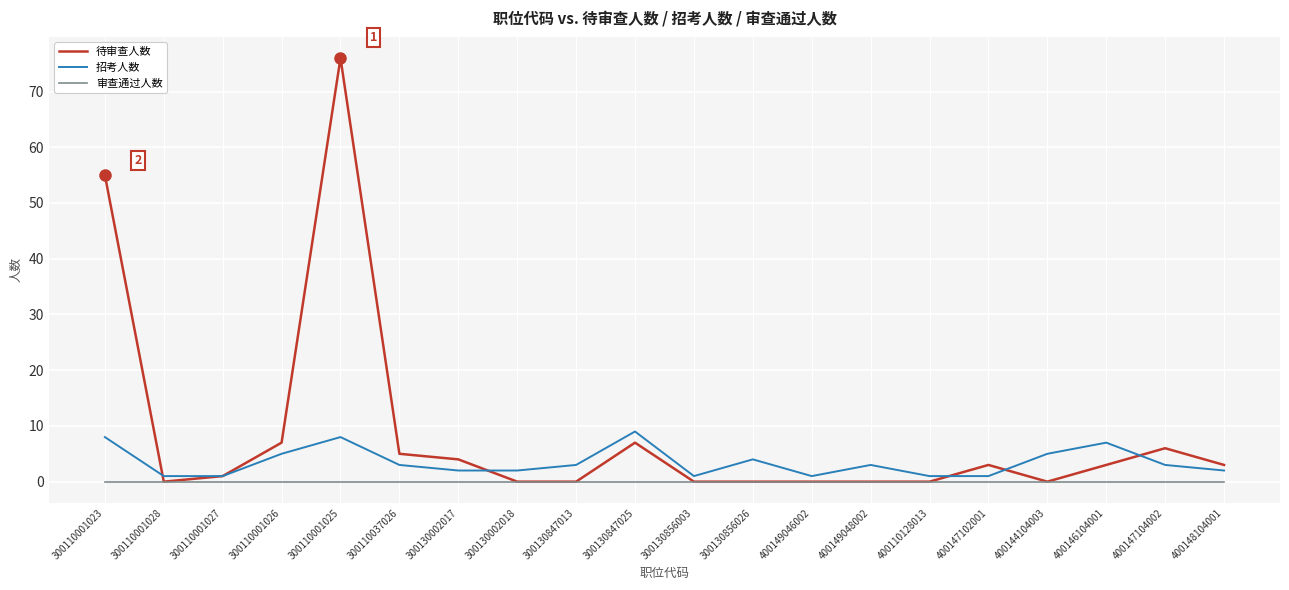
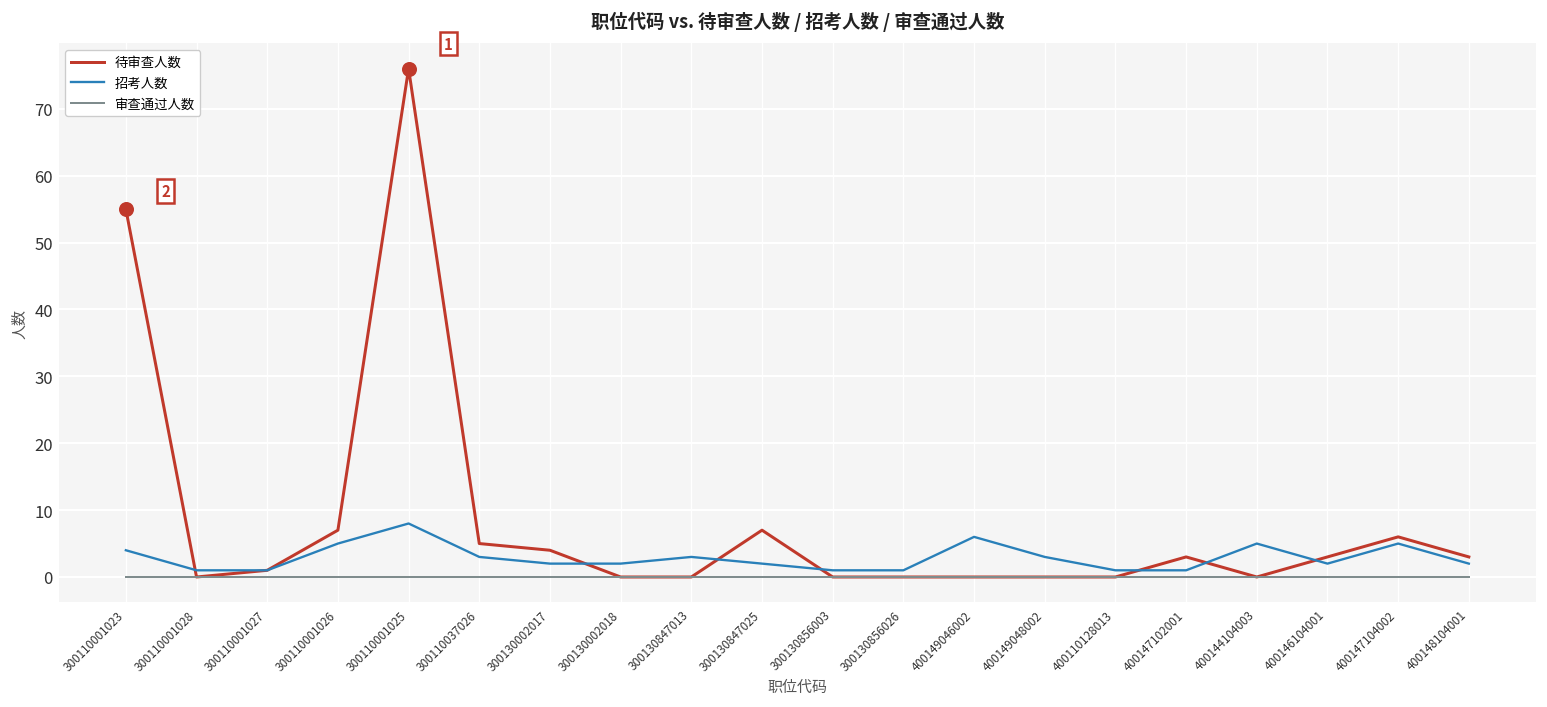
招考人数, 300110001023: 8 -> 4
招考人数, 300130847025: 9 -> 2
招考人数, 300130856026: 4 -> 1
招考人数, 400149046002: 1 -> 6
招考人数, 400146104001: 7 -> 2
招考人数, 400147104002: 3 -> 5
